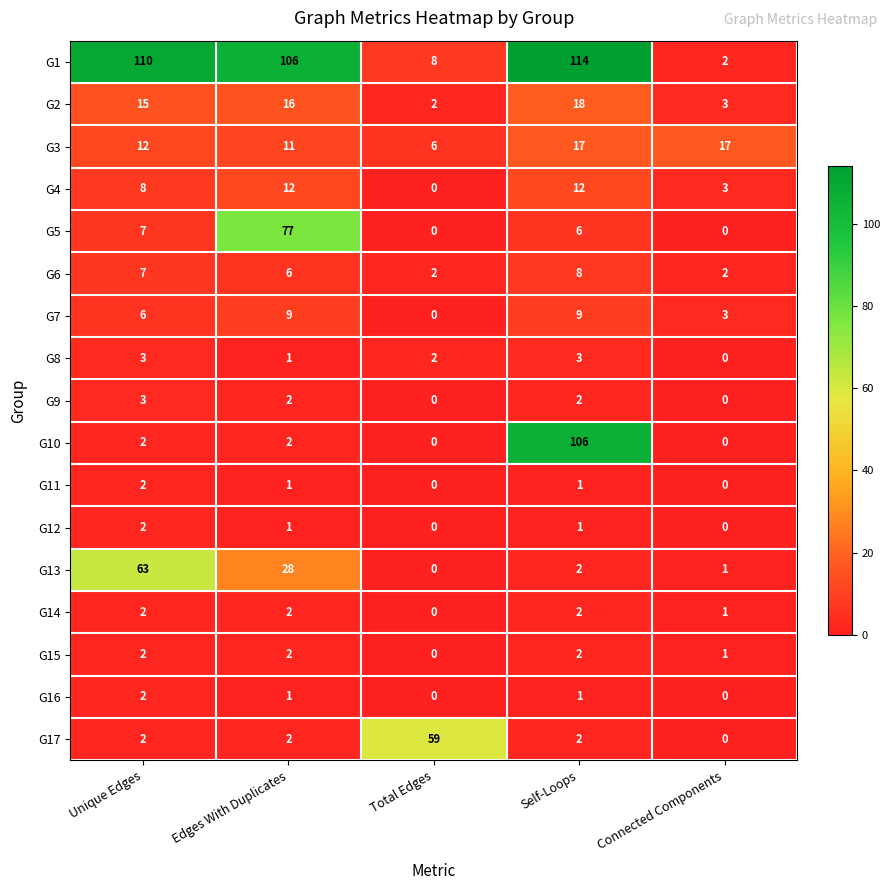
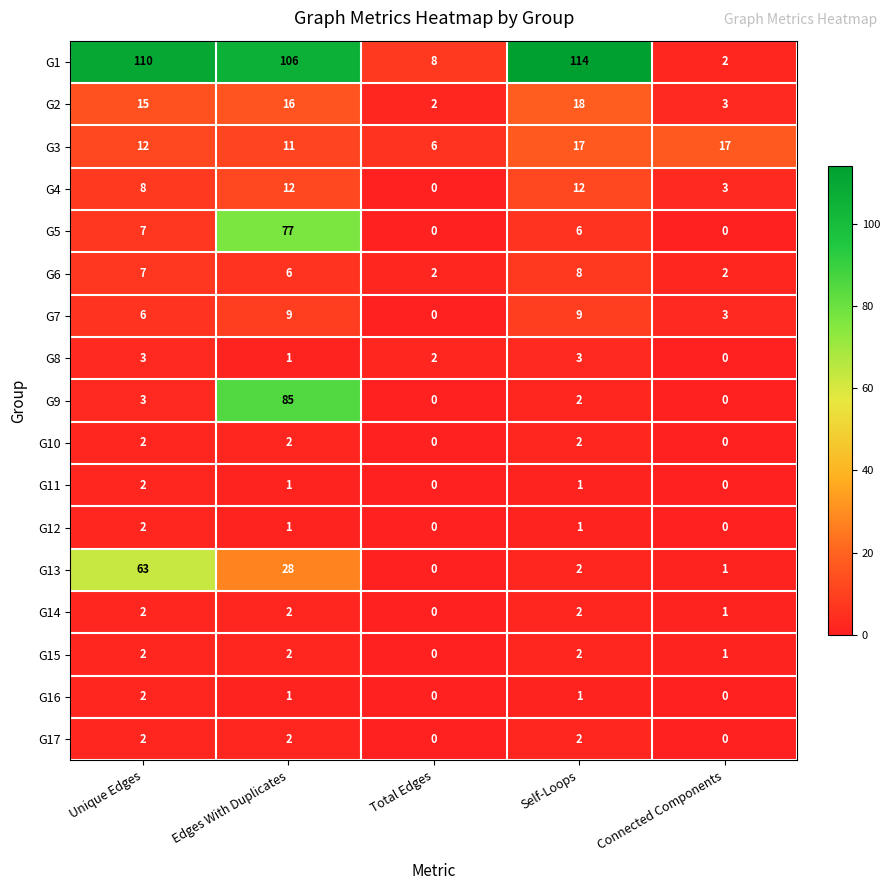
G9, Edges With Duplicates: 2 -> 85
G10, Self-Loops: 106 -> 2
G17, Total Edges: 59 -> 0
